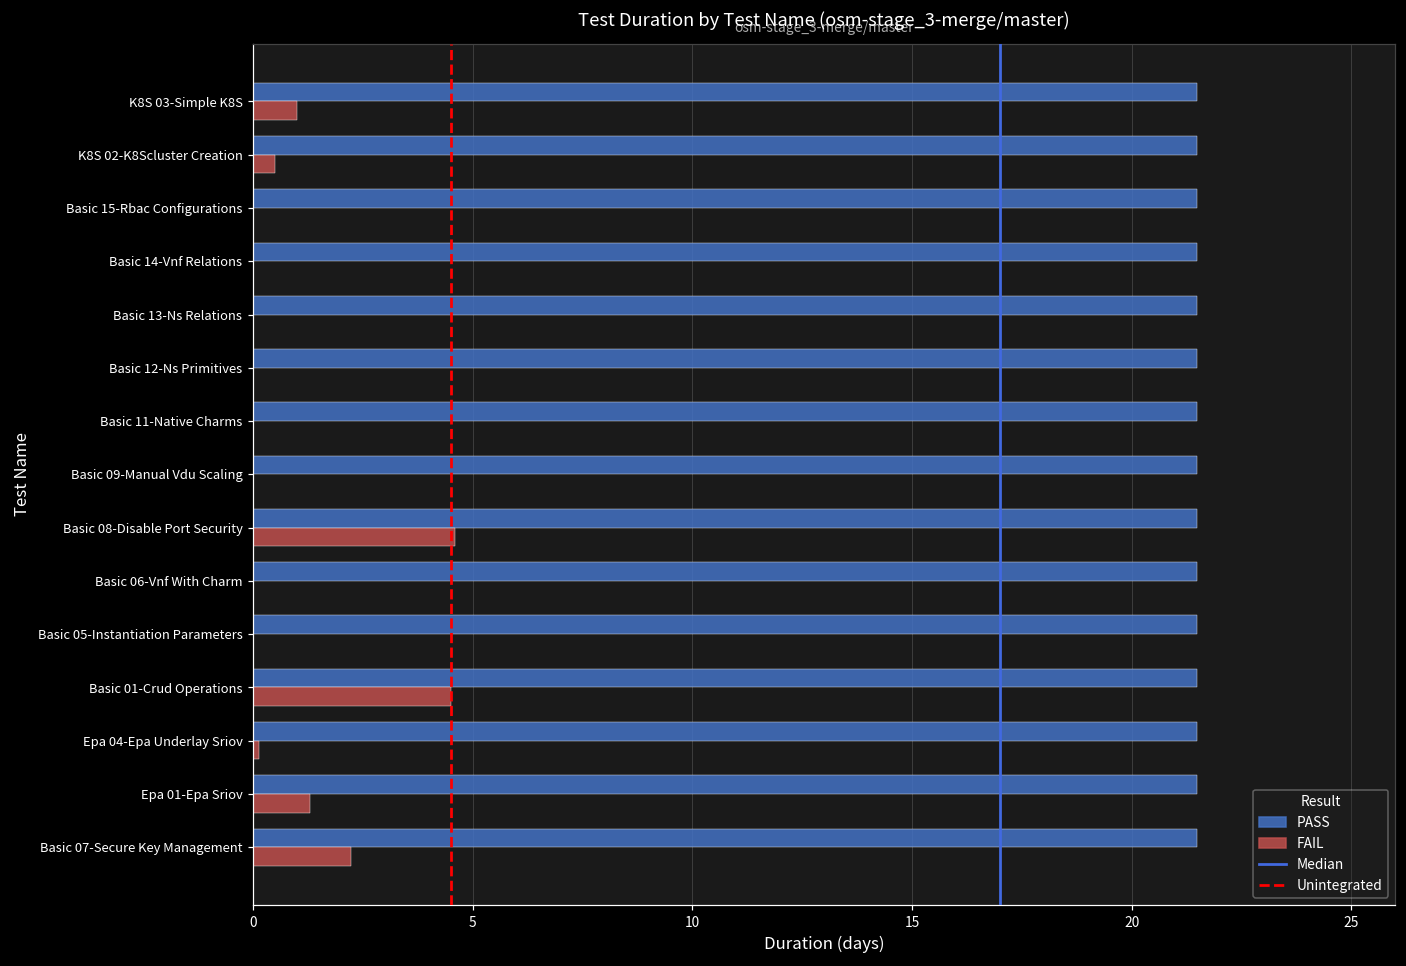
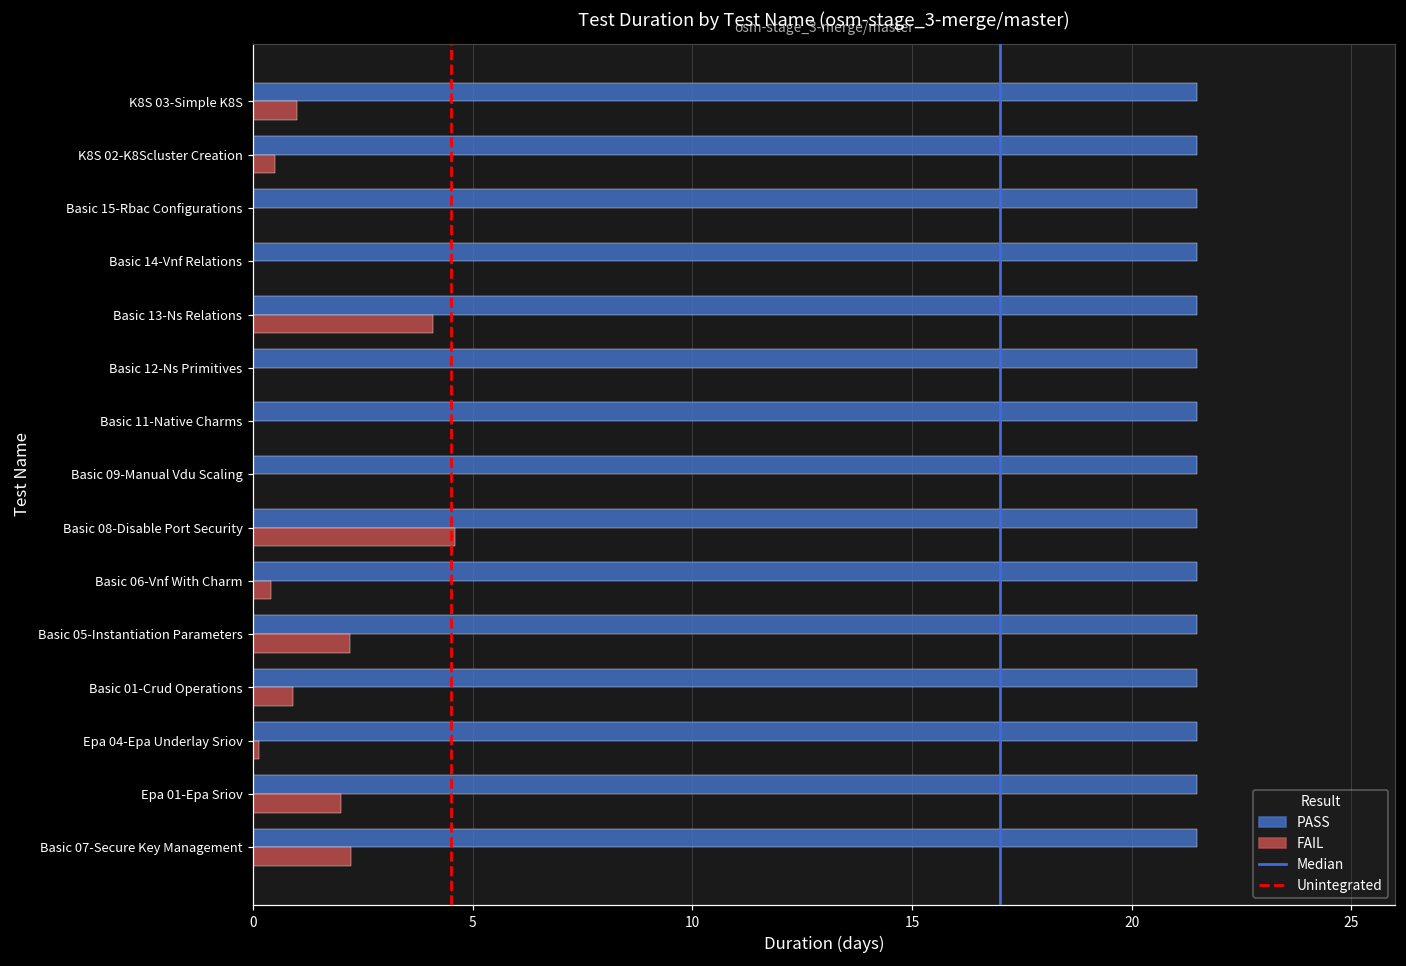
FAIL, Basic 13-Ns Relations: 0.0 -> 4.1
FAIL, Basic 06-Vnf With Charm: 0.0 -> 0.4
FAIL, Basic 05-Instantiation Parameters: 0.0 -> 2.2
FAIL, Basic 01-Crud Operations: 4.5 -> 0.9
FAIL, Epa 01-Epa Sriov: 1.3 -> 2.0
